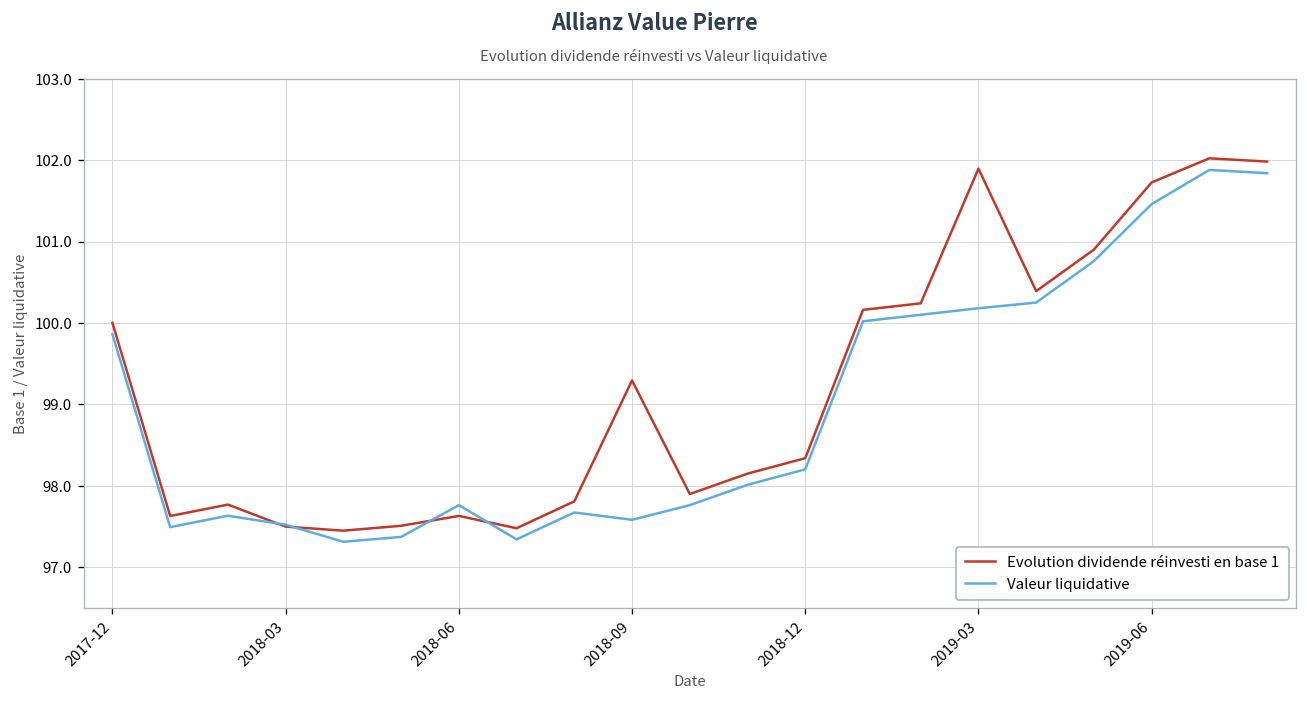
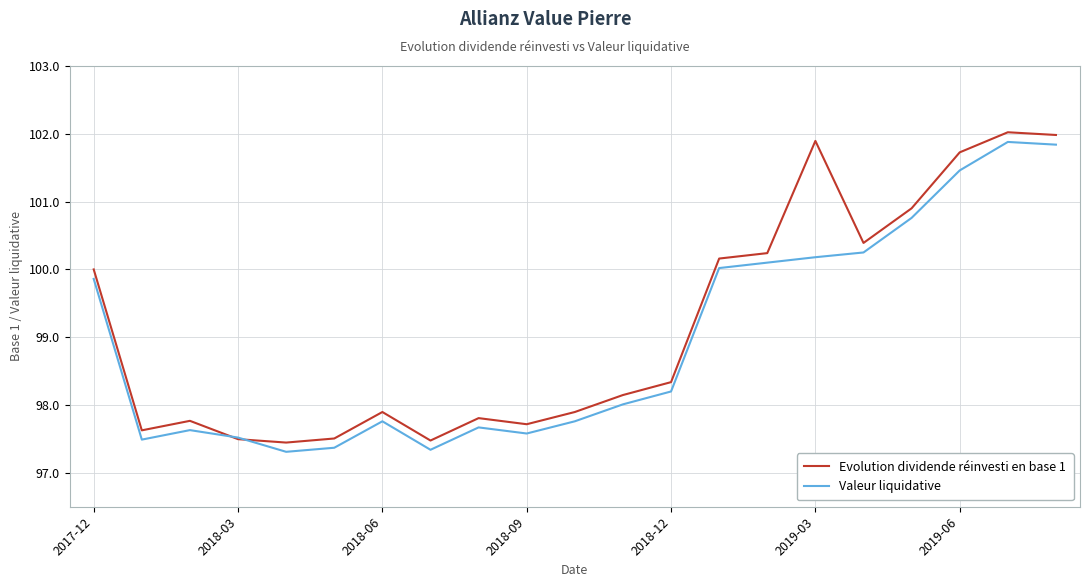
Evolution dividende réinvesti en base 1, 2018-06: 97.6 -> 97.9
Evolution dividende réinvesti en base 1, 2018-09: 99.3 -> 97.7
